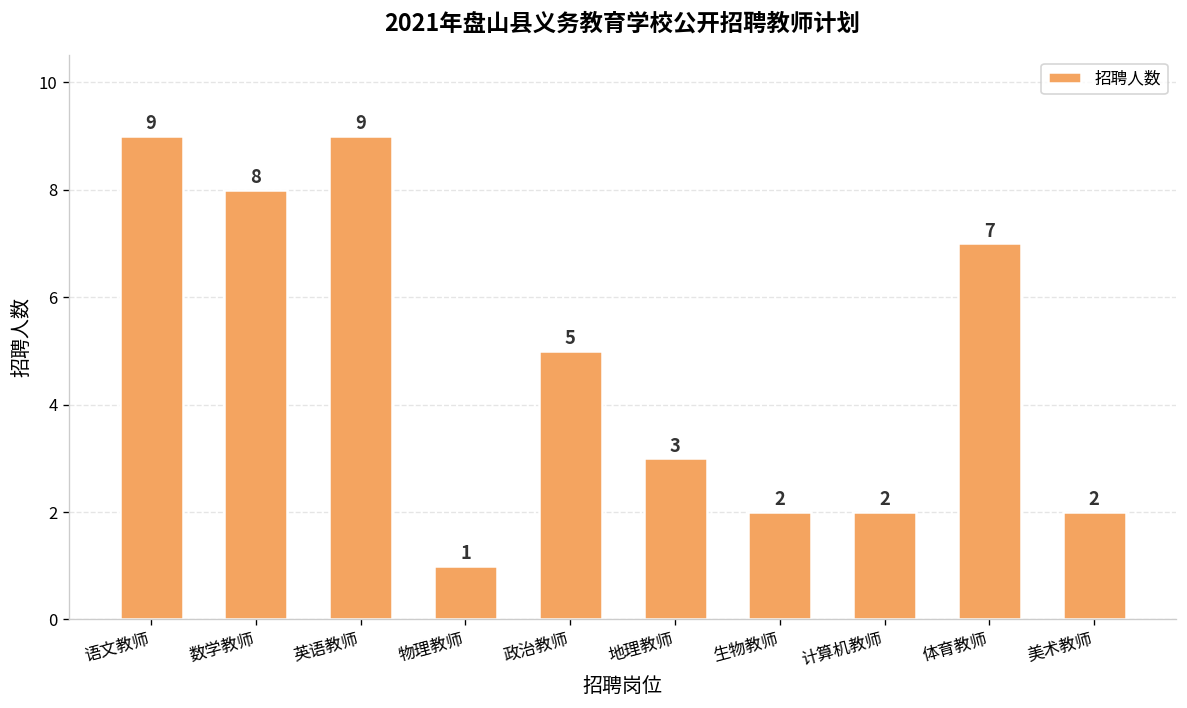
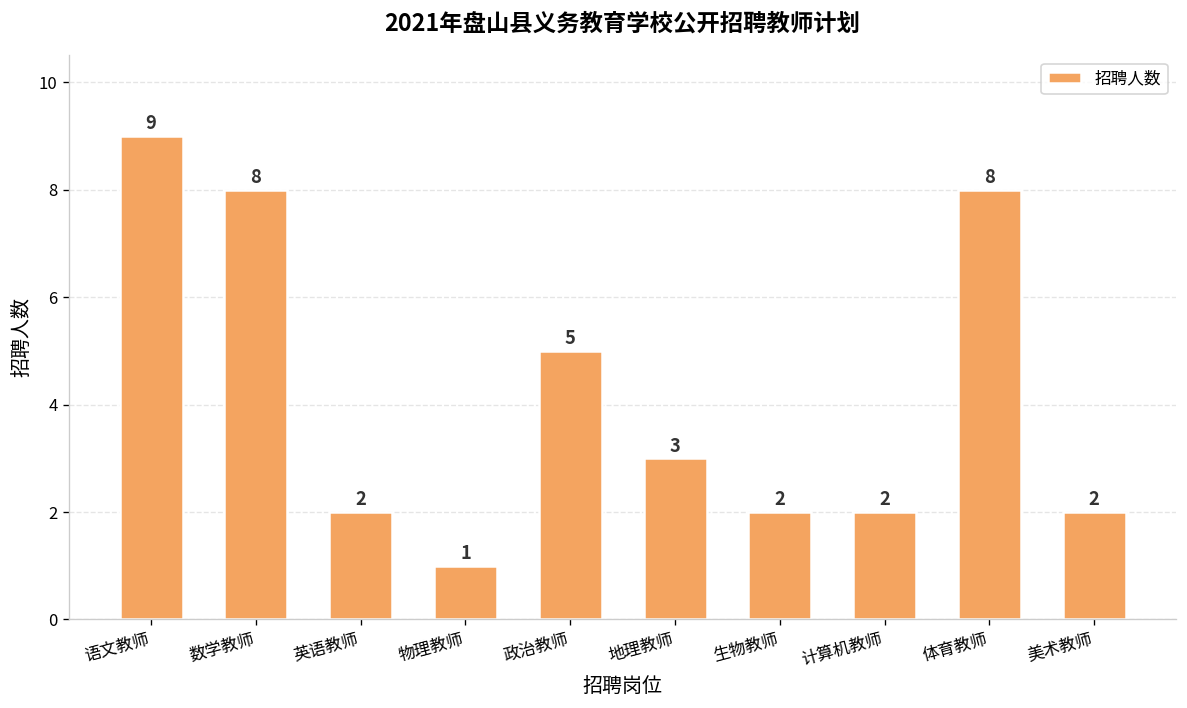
英语教师: 9 -> 2
体育教师: 7 -> 8
